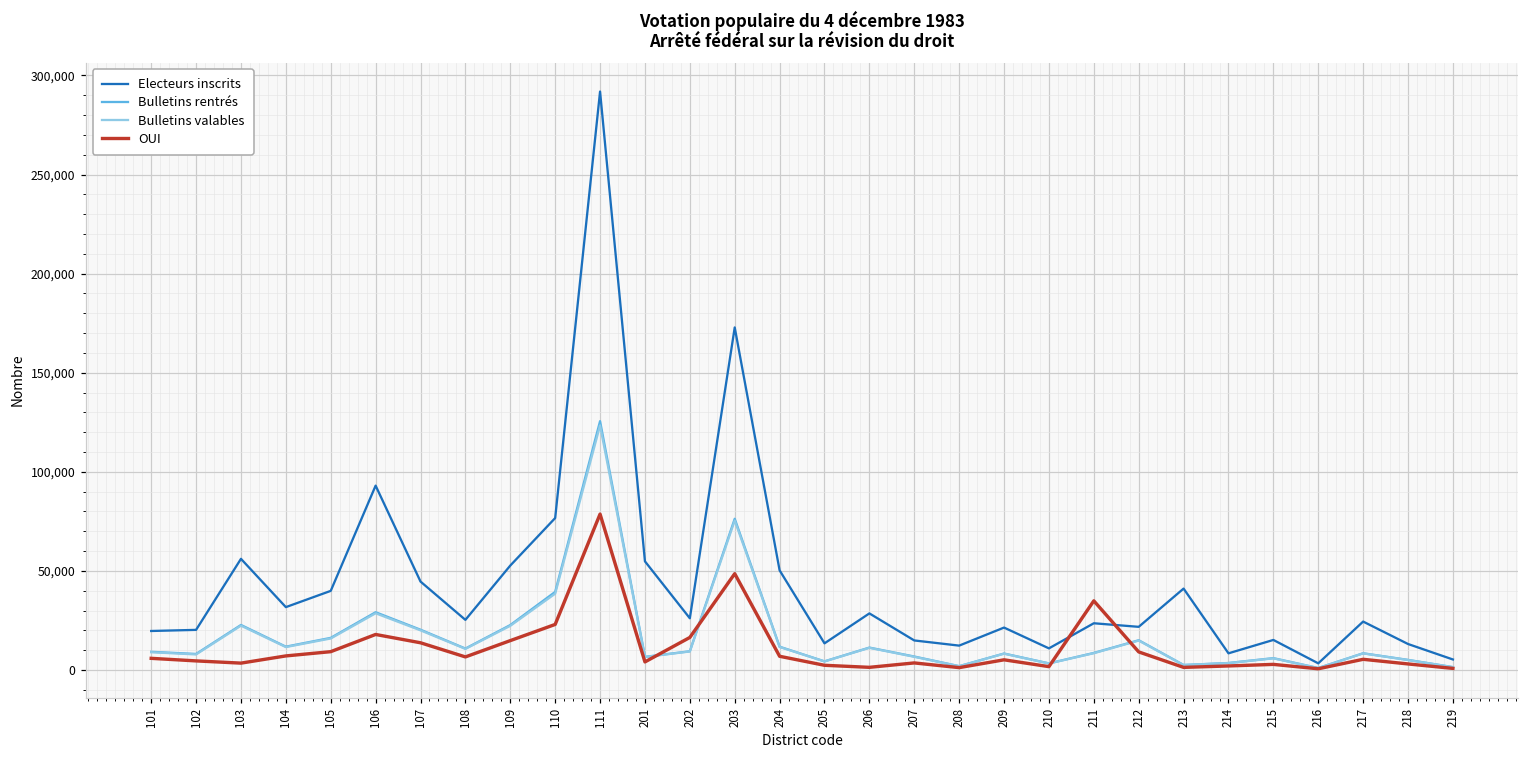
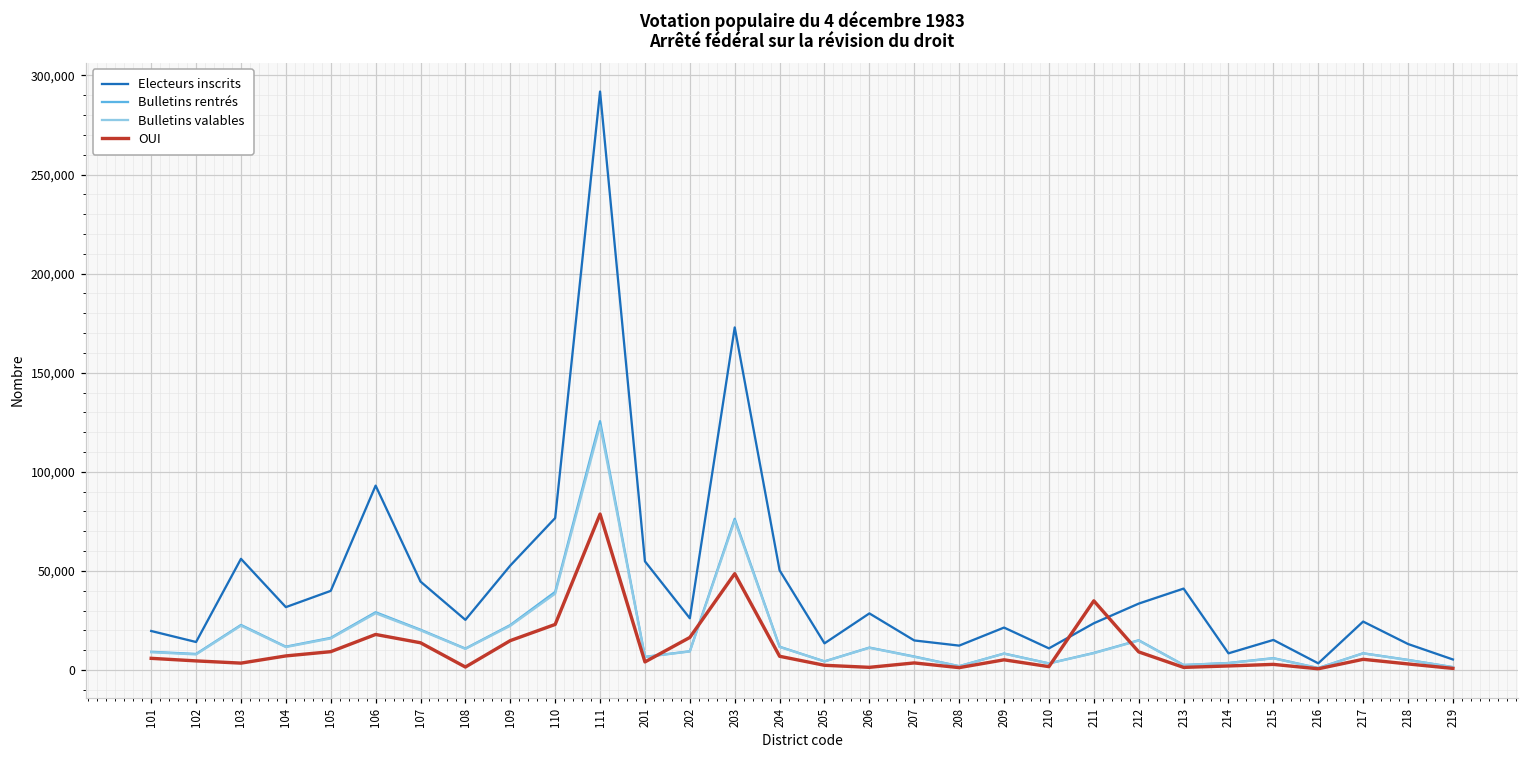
Electeurs inscrits, 102: 20,000 -> 14,000
OUI, 108: 7,000 -> 2,000
Electeurs inscrits, 212: 22,000 -> 34,000
